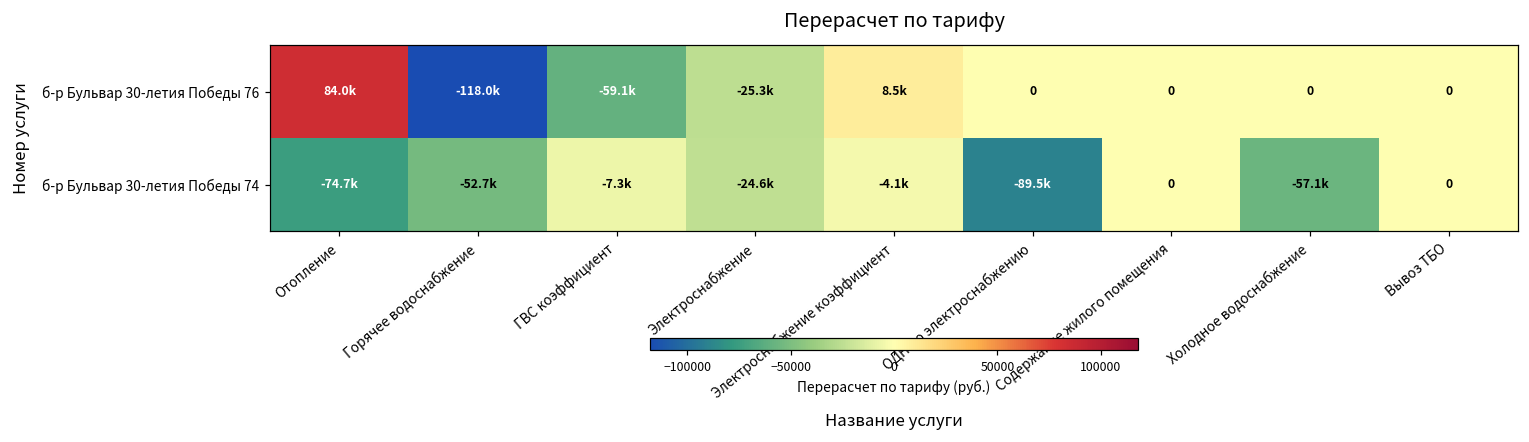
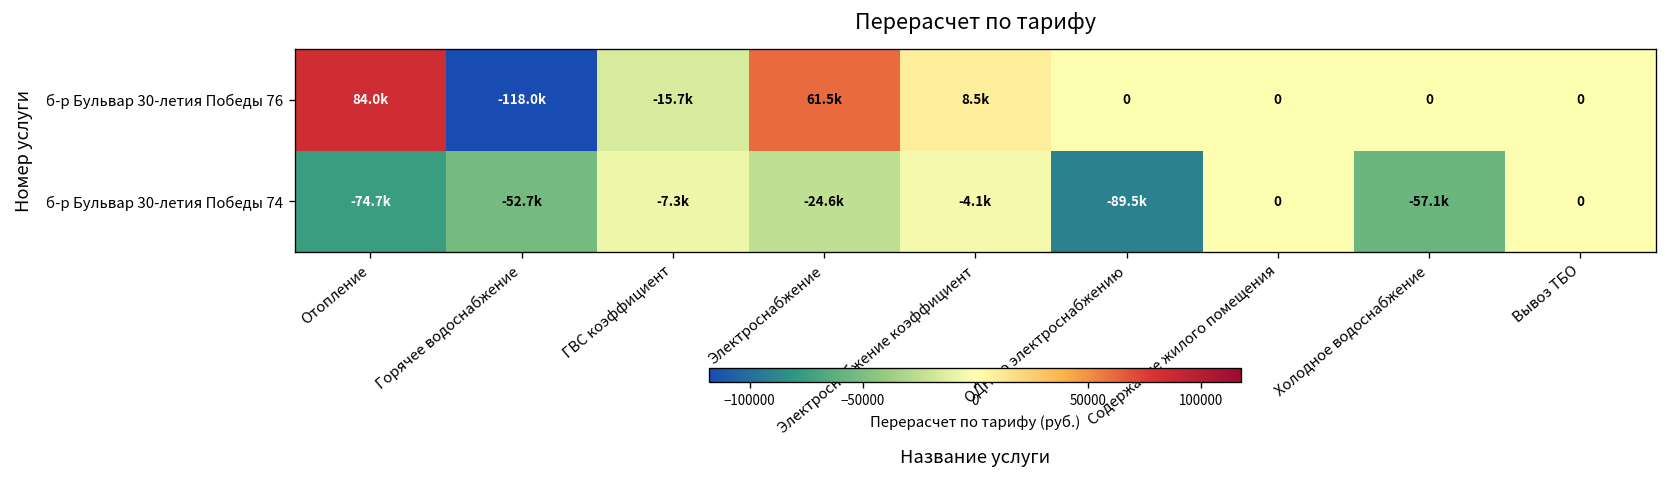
б-р Бульвар 30-летия Победы 76, ГВС коэффициент: -59.1k -> -15.7k
б-р Бульвар 30-летия Победы 76, Электроснабжение: -25.3k -> 61.5k
